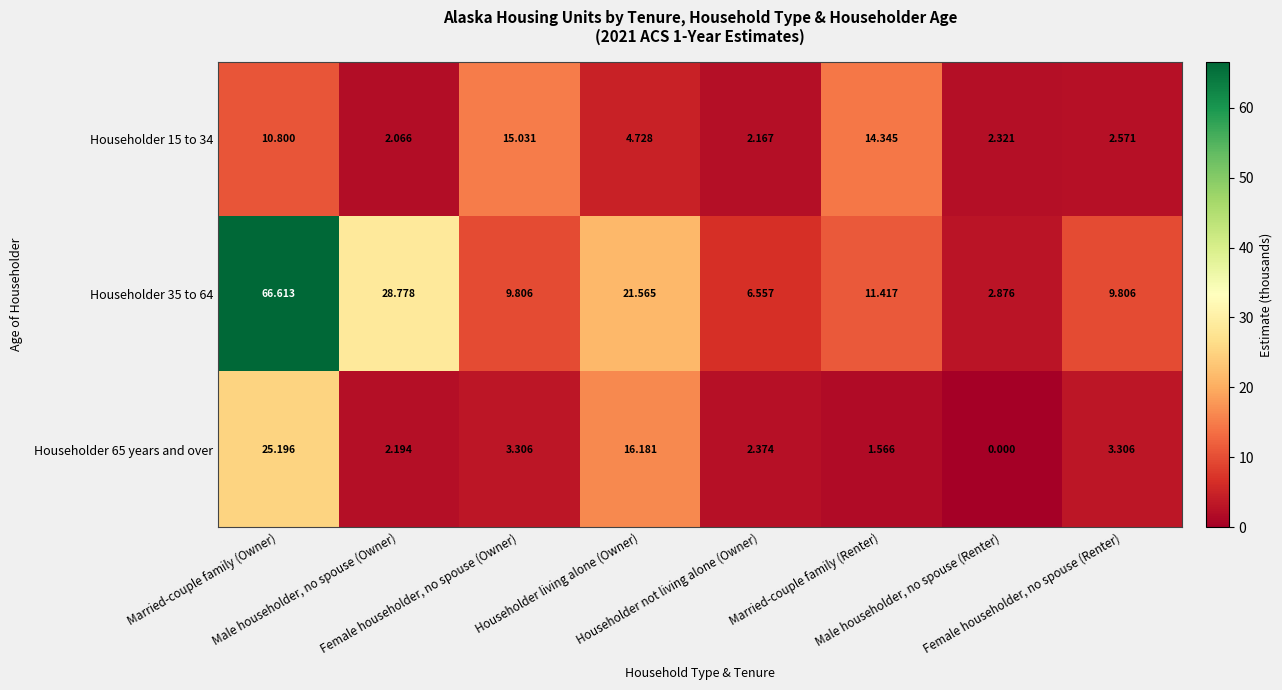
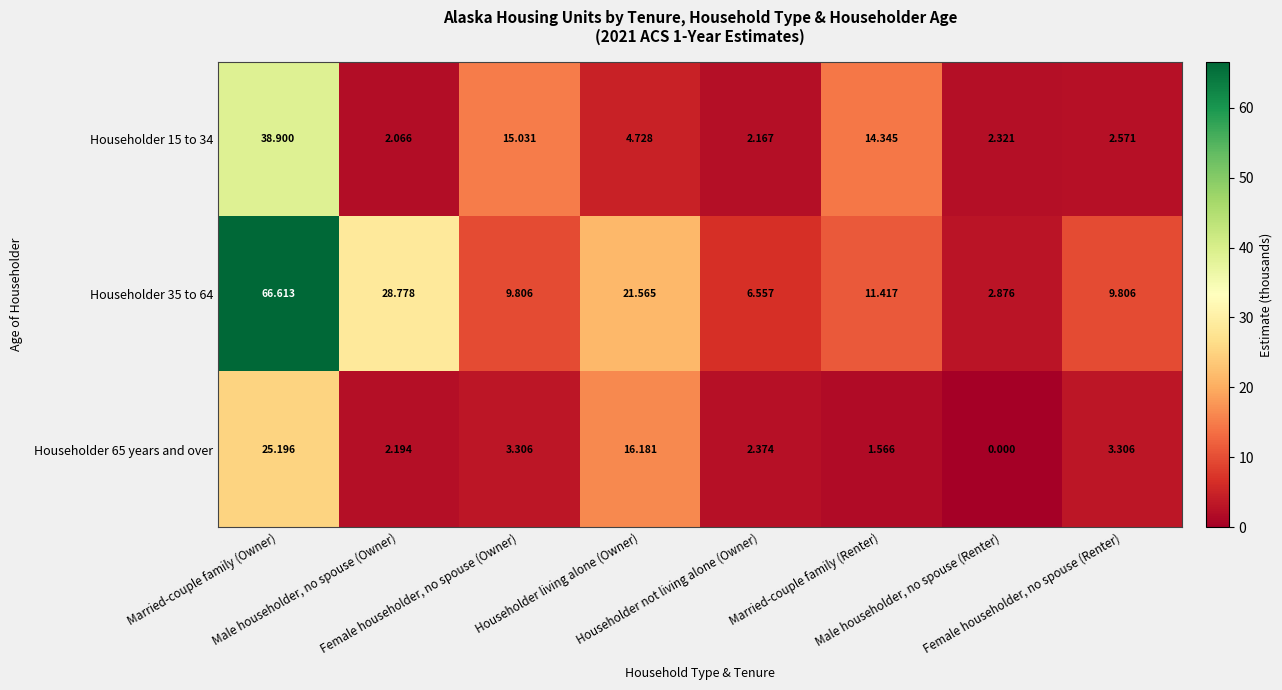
Householder 15 to 34, Married-couple family (Owner): 10.800 -> 38.900
